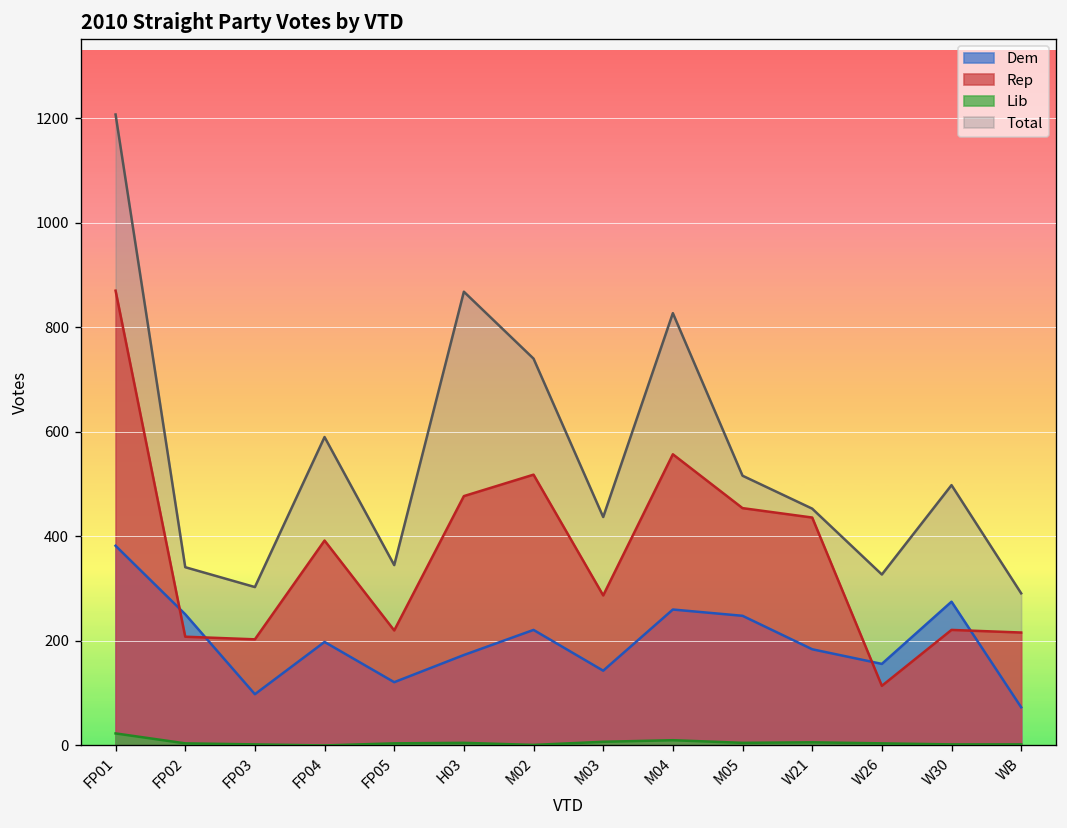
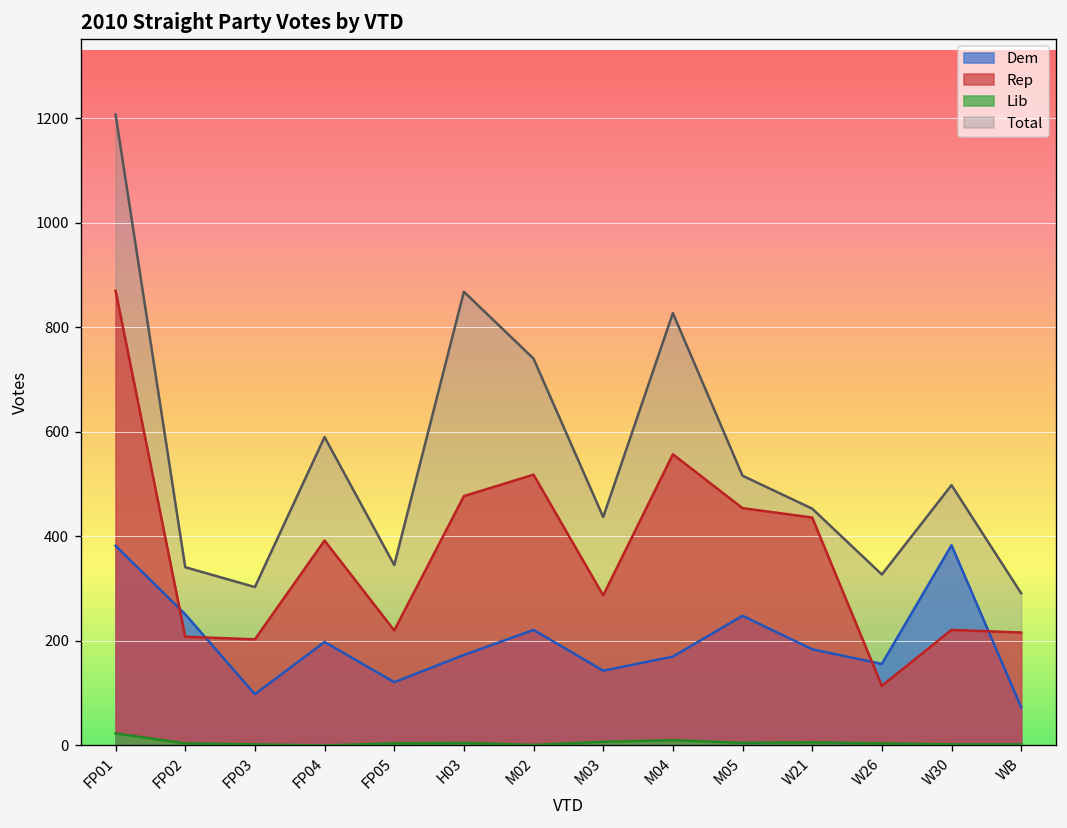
Dem, M04: 260 -> 170
Dem, W30: 280 -> 380
